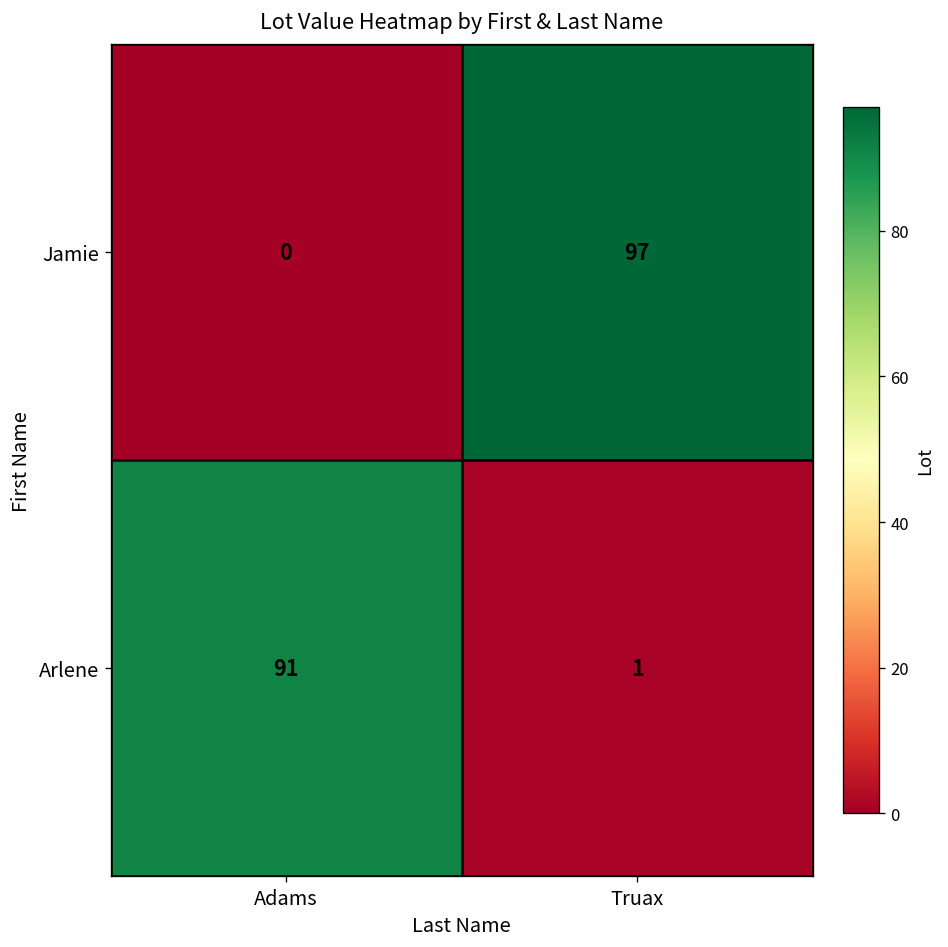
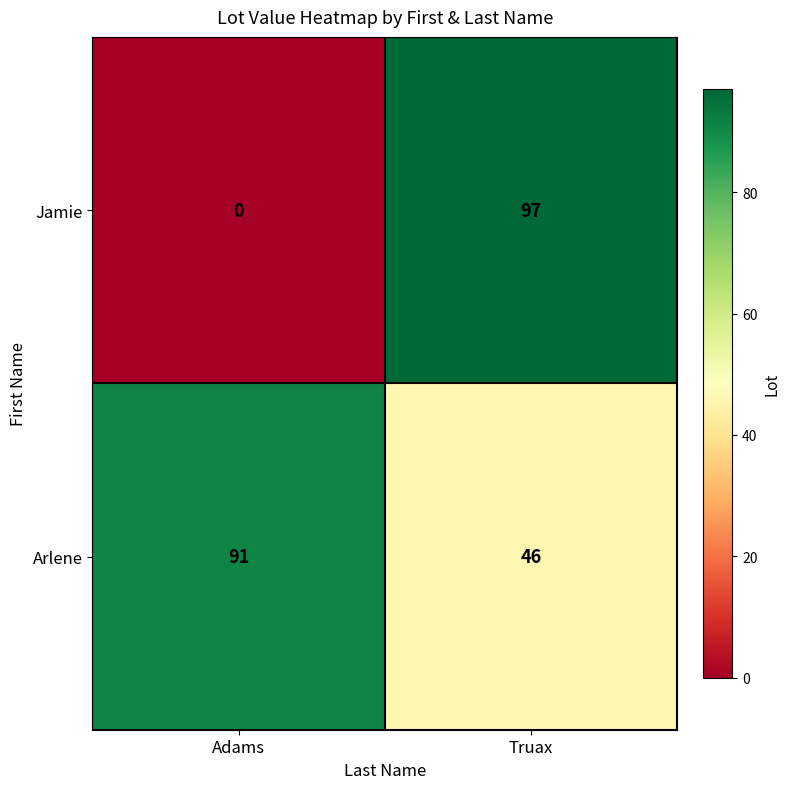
Arlene, Truax: 1 -> 46
